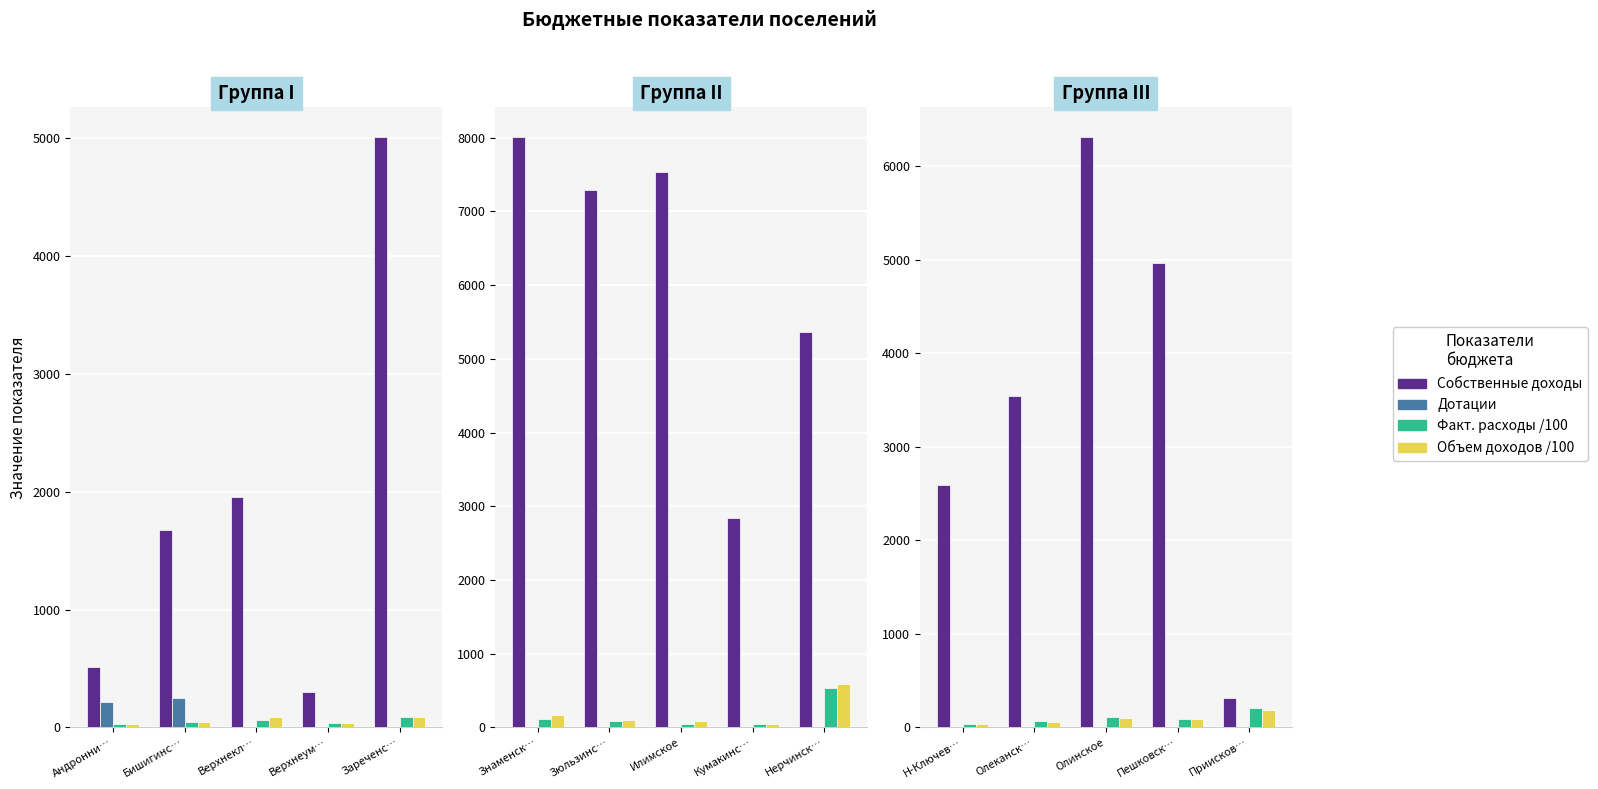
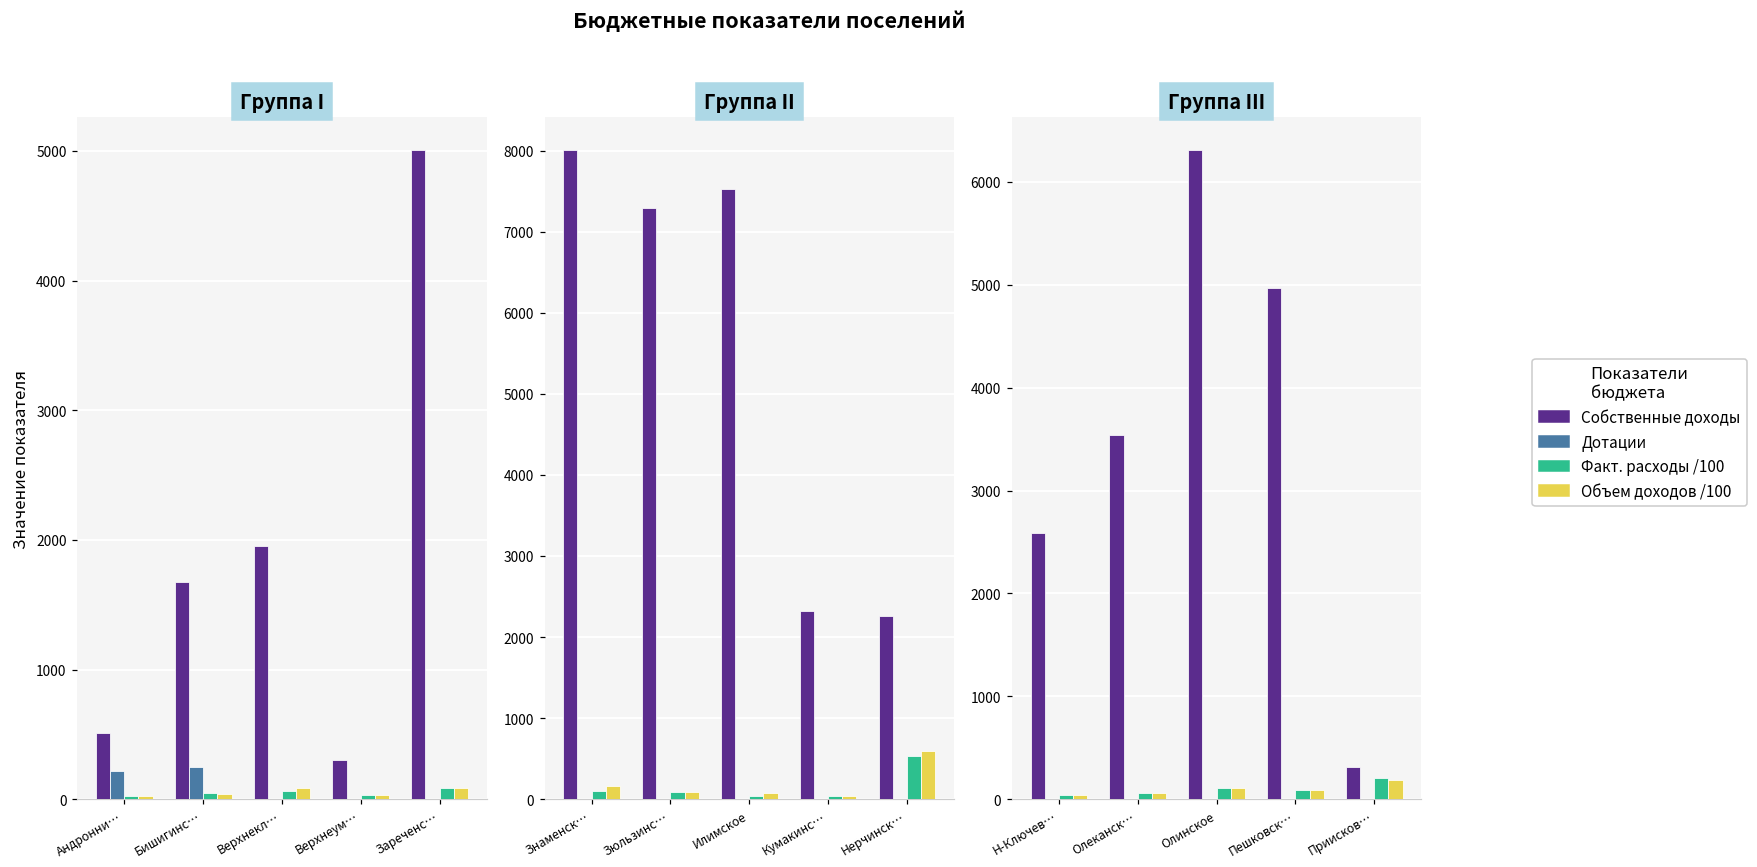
Группа II, Собственные доходы, Кумакинс…: 2800 -> 2300
Группа II, Собственные доходы, Нерчинск…: 5400 -> 2300
